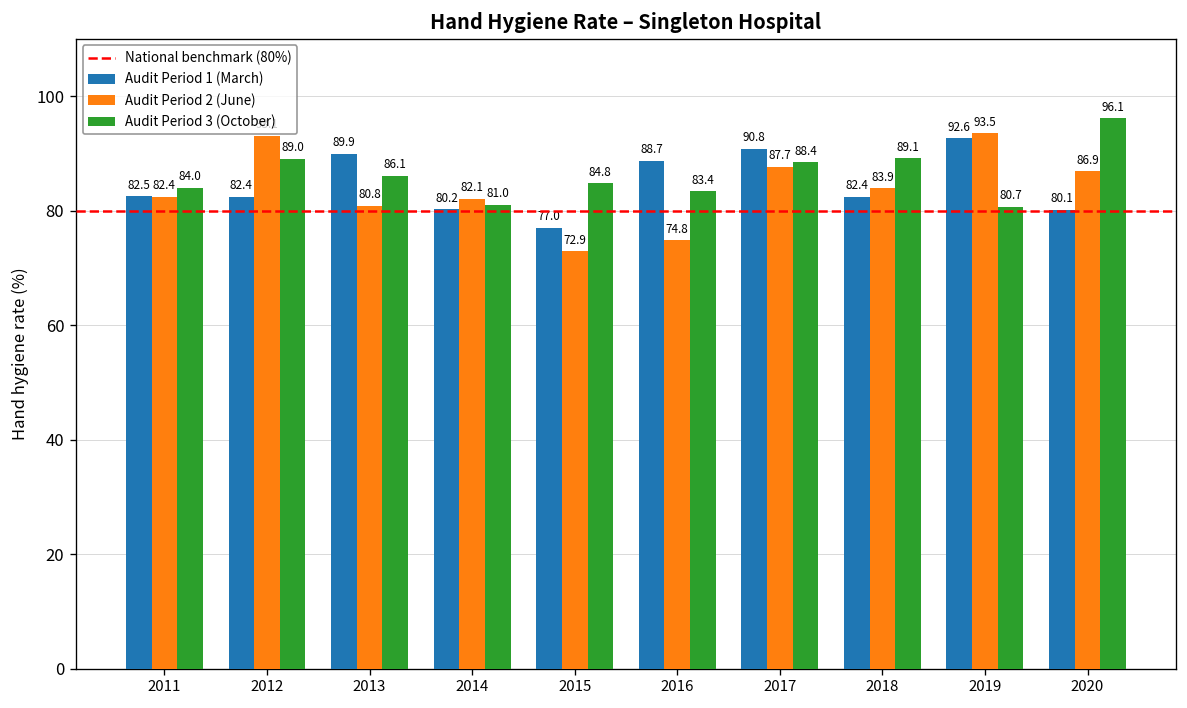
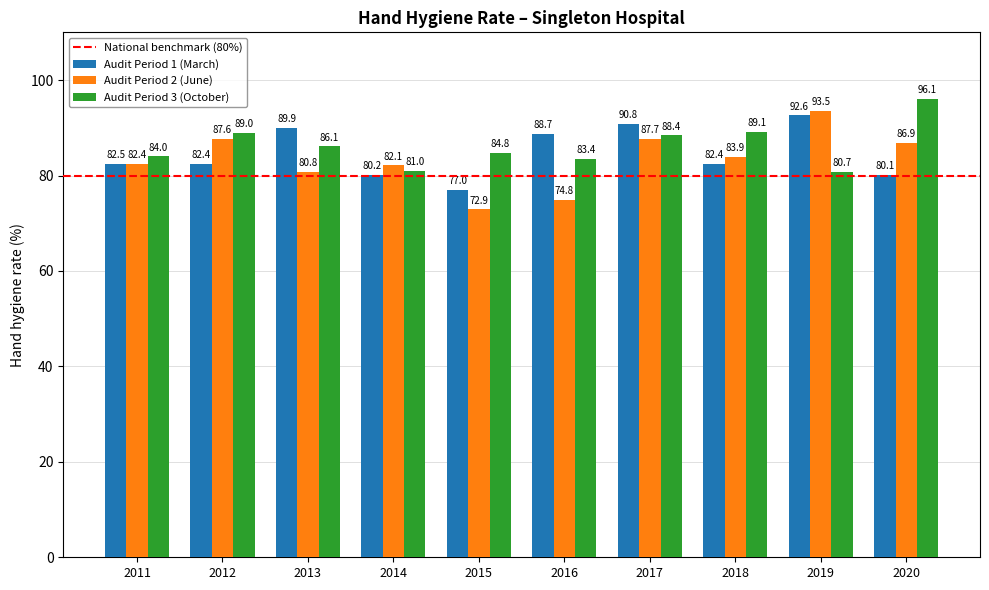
Audit Period 2 (June), 2012: 93 -> 88
